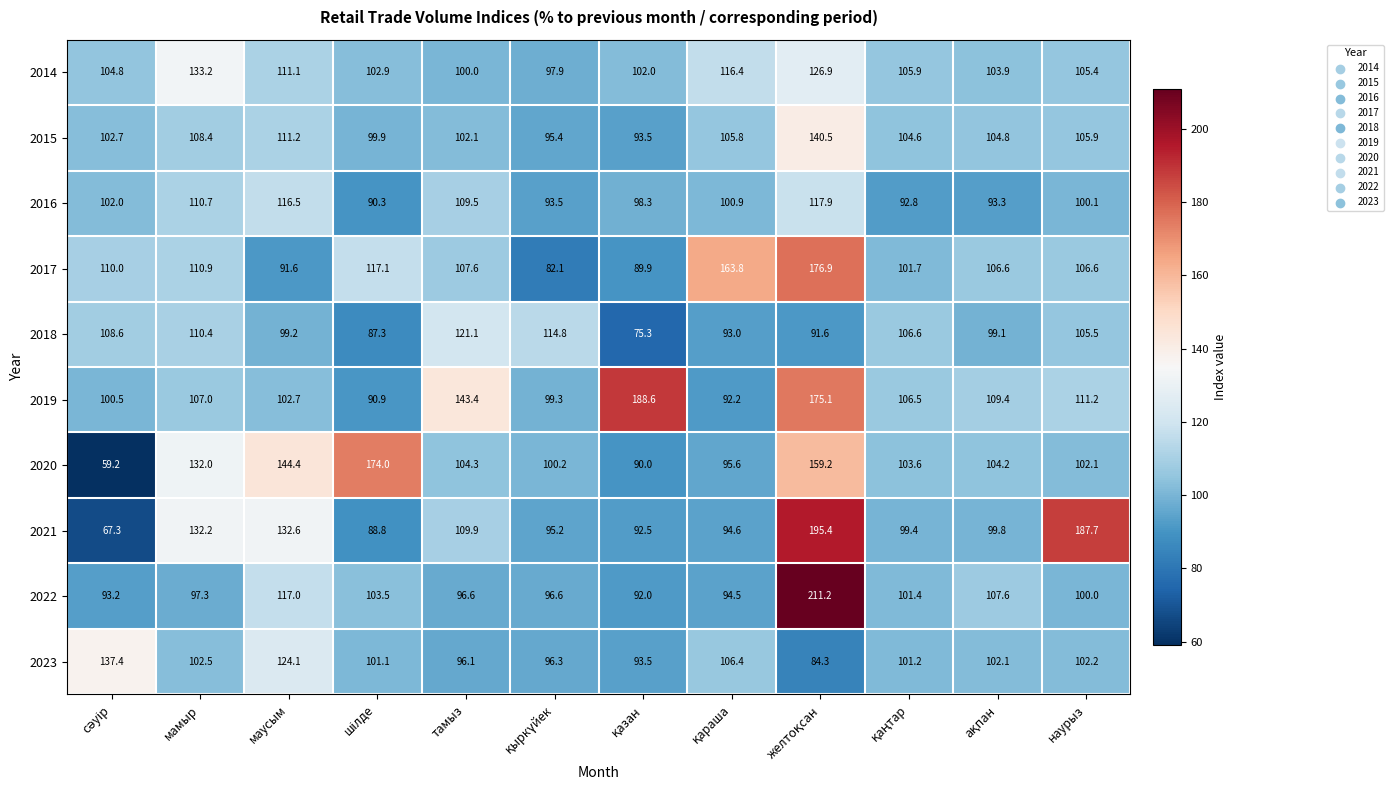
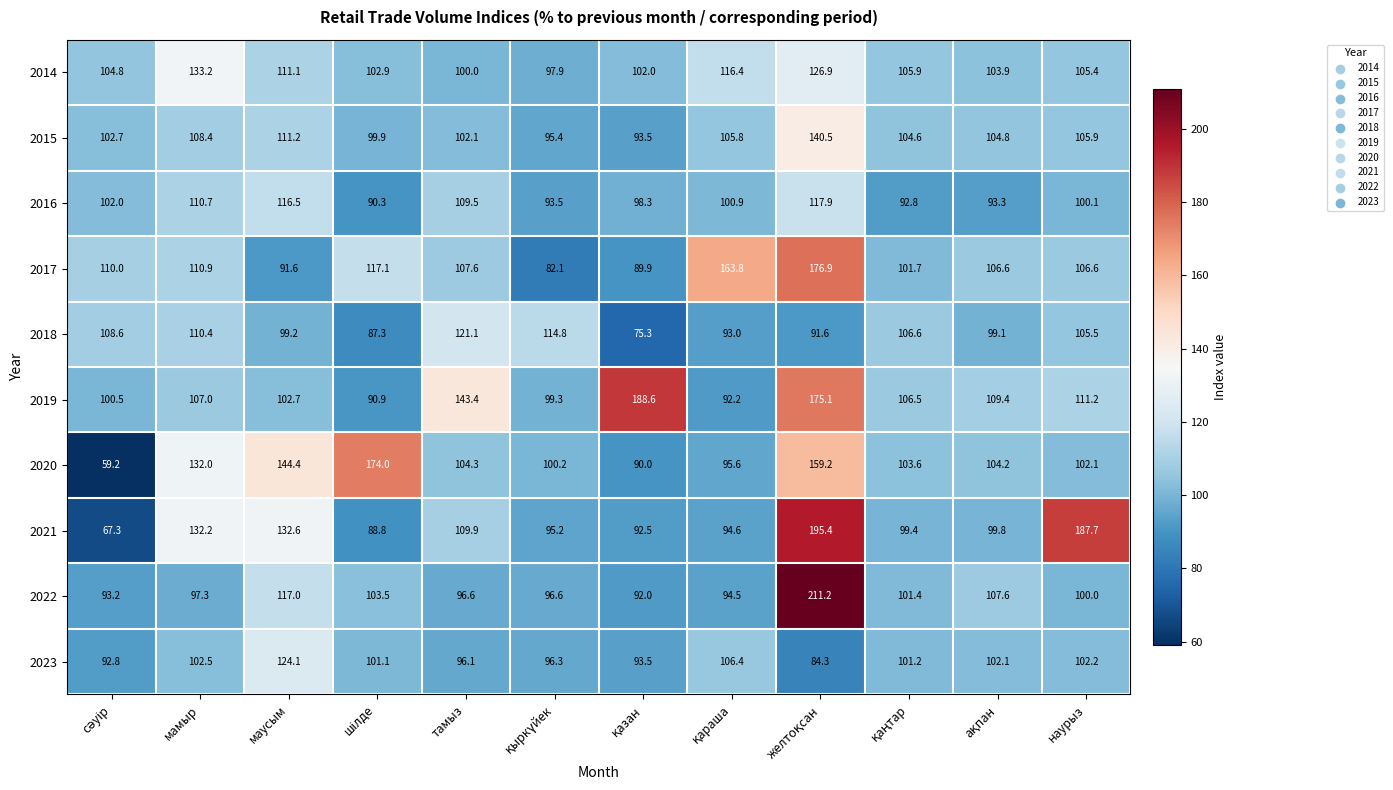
2023, сәуір: 137.4 -> 92.8
